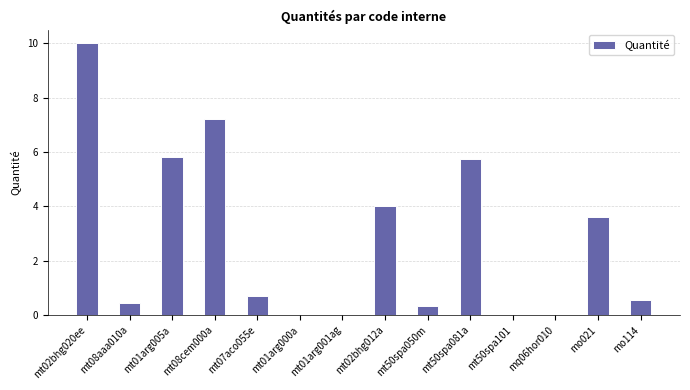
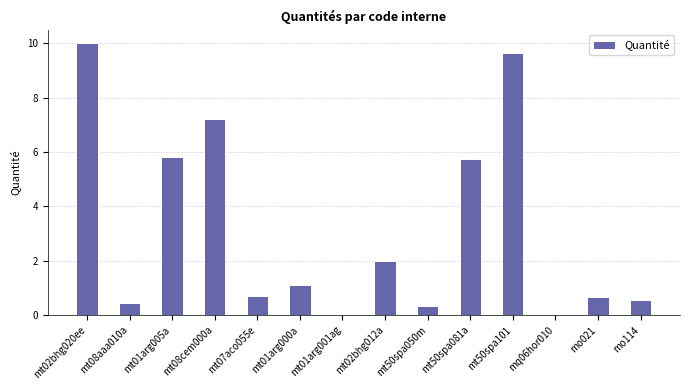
mt01arg000a: 0.0 -> 1.1
mt02bhg012a: 4 -> 2
mt50spa101: 0.0 -> 9.7
mo021: 3.6 -> 0.7
